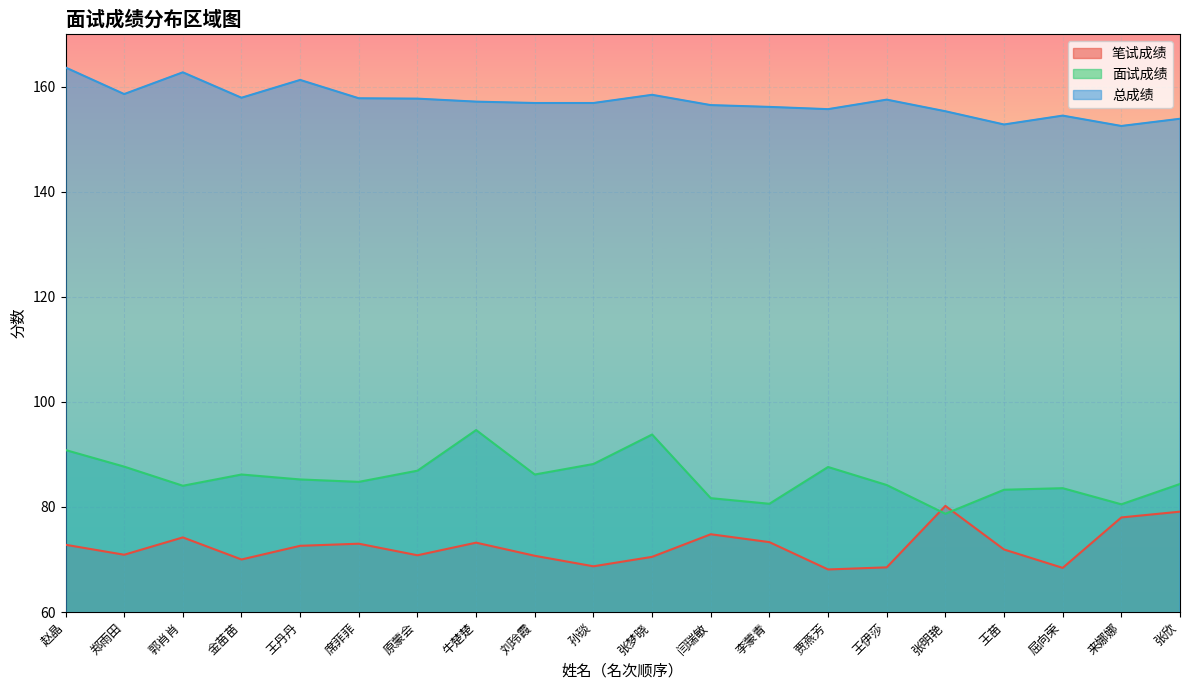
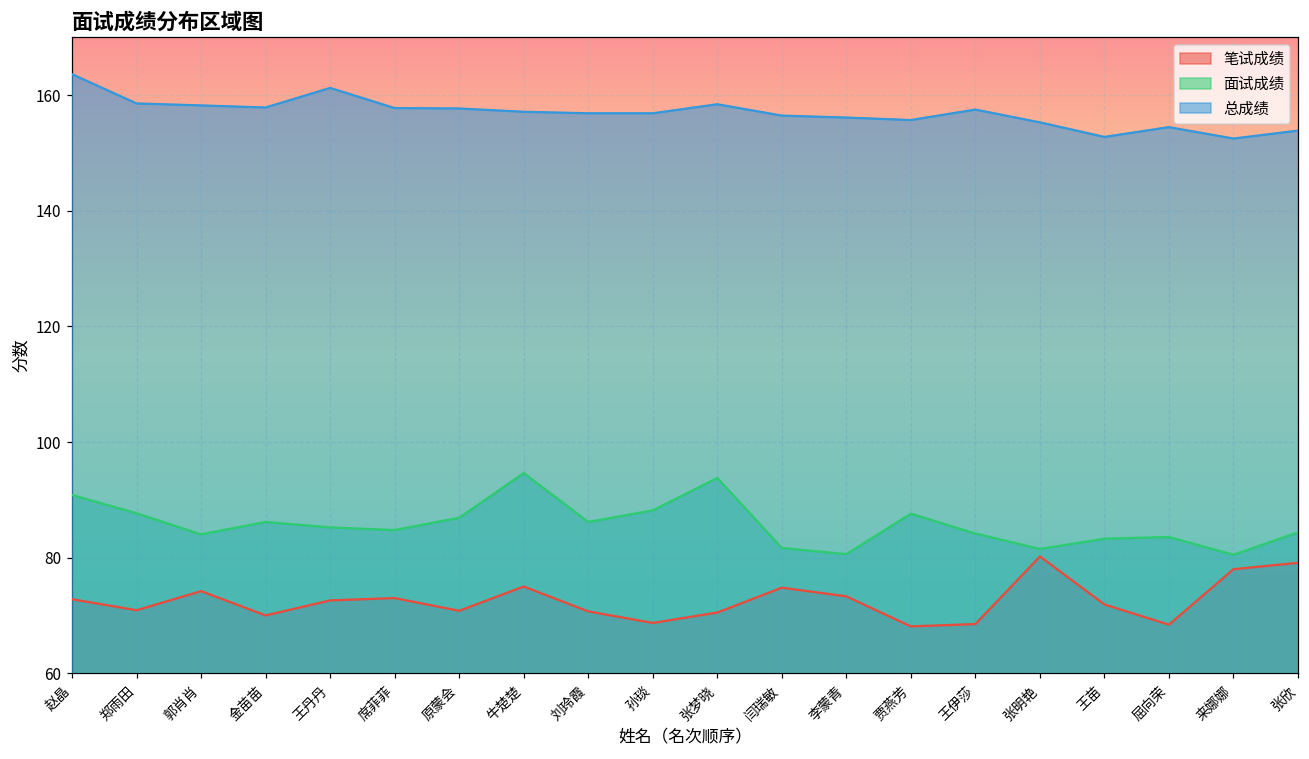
总成绩, 郭肖肖: 163 -> 158
笔试成绩, 牛楚楚: 73 -> 75
面试成绩, 张明艳: 79 -> 82
